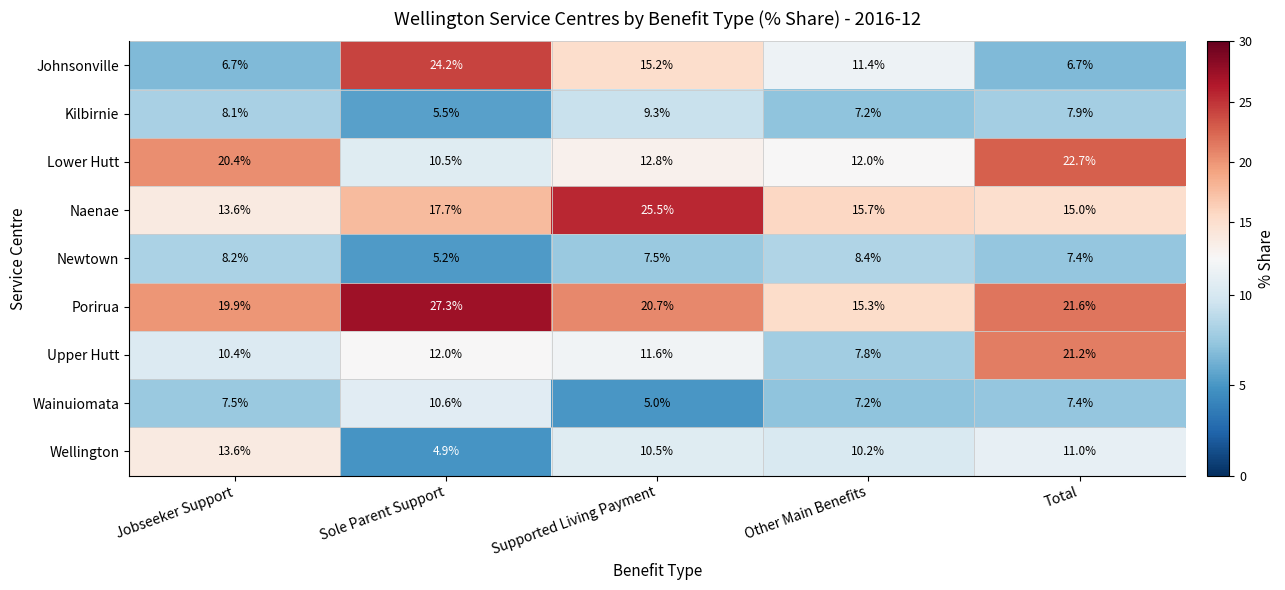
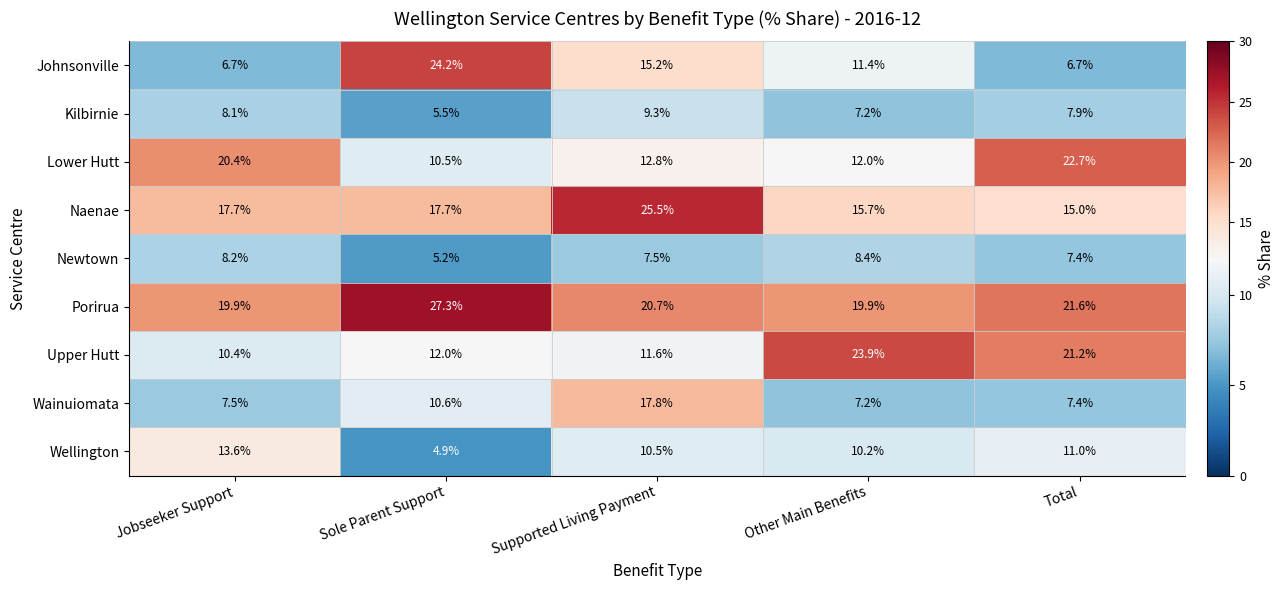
Naenae, Jobseeker Support: 13.6% -> 17.7%
Porirua, Other Main Benefits: 15.3% -> 19.9%
Upper Hutt, Other Main Benefits: 7.8% -> 23.9%
Wainuiomata, Supported Living Payment: 5.0% -> 17.8%
